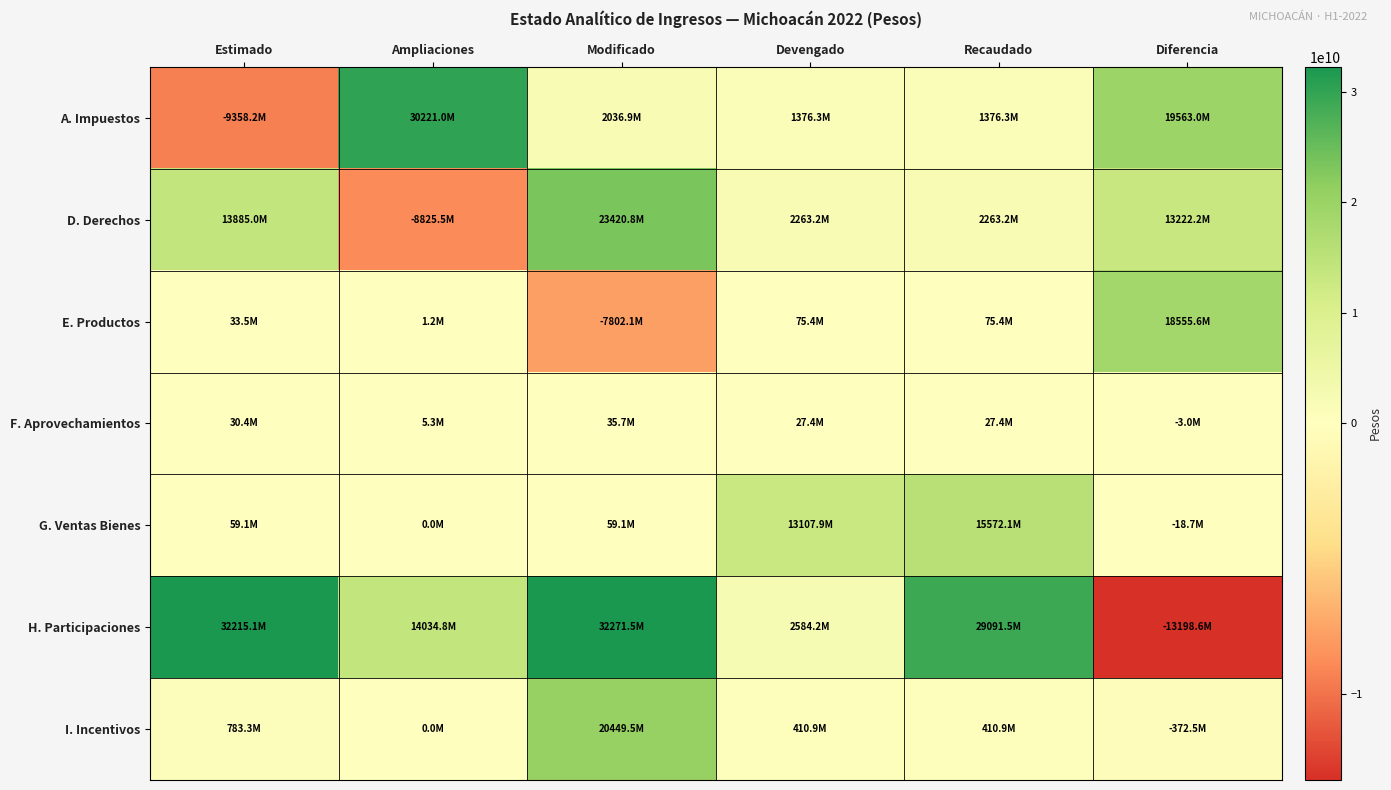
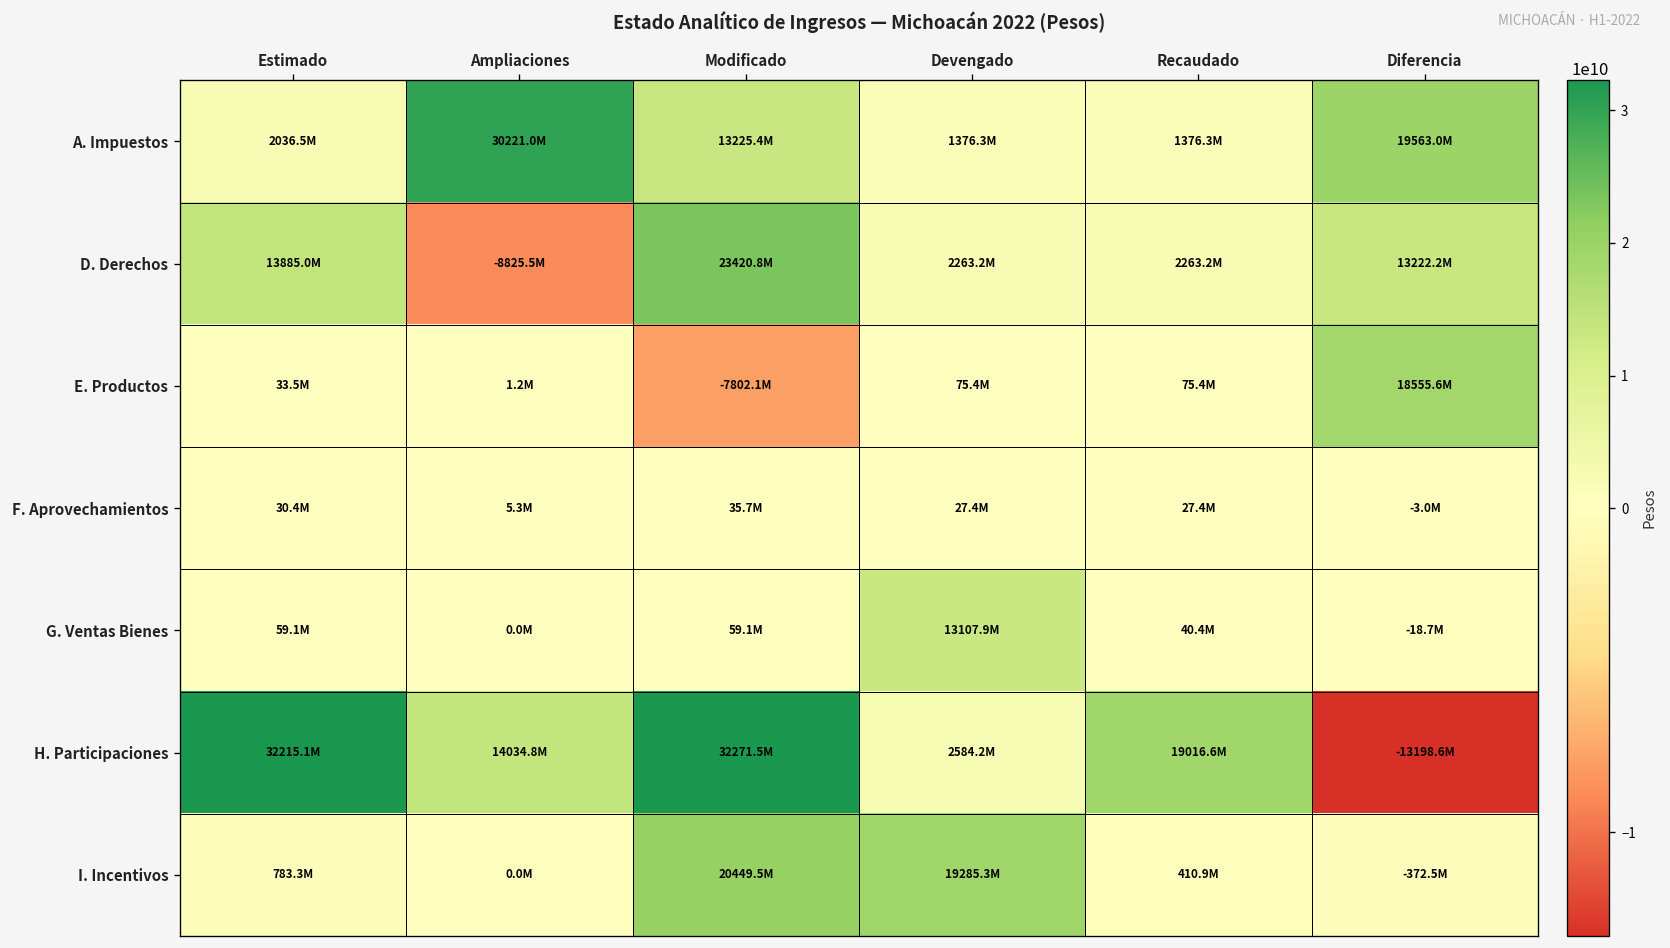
A. Impuestos, Estimado: -9358.2M -> 2036.5M
A. Impuestos, Modificado: 2036.9M -> 13225.4M
G. Ventas Bienes, Recaudado: 15572.1M -> 40.4M
H. Participaciones, Recaudado: 29091.5M -> 19016.6M
I. Incentivos, Devengado: 410.9M -> 19285.3M
